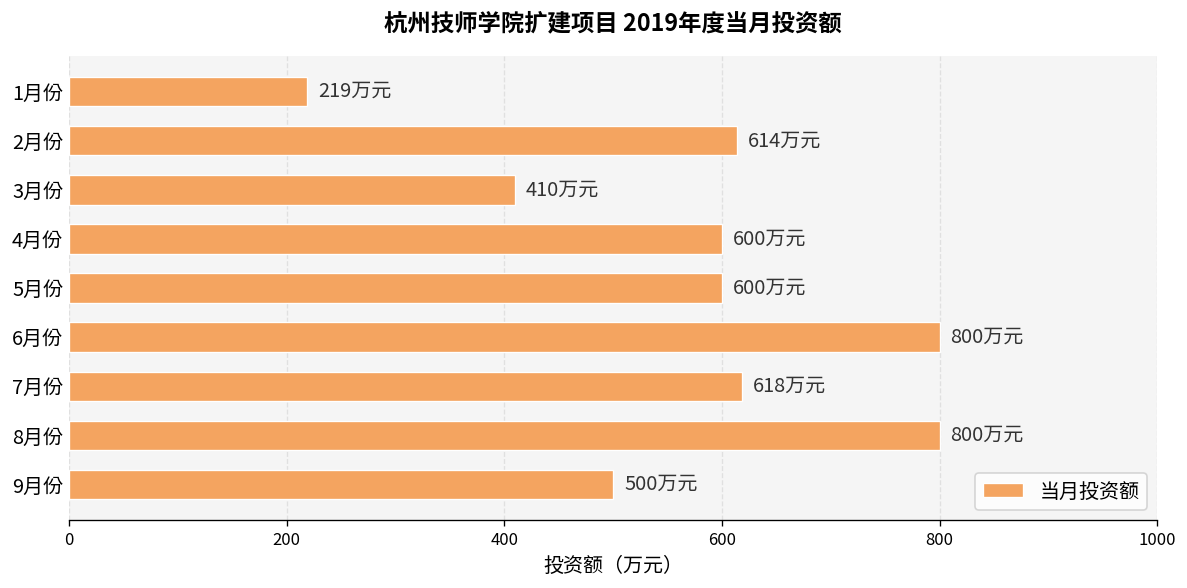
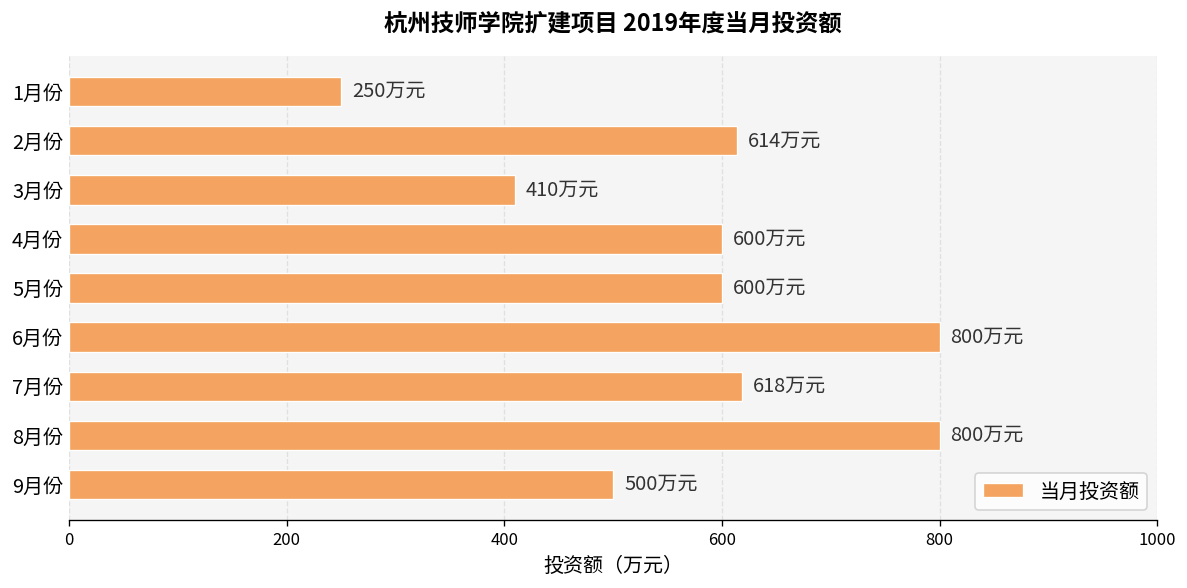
1月份: 219 -> 250
